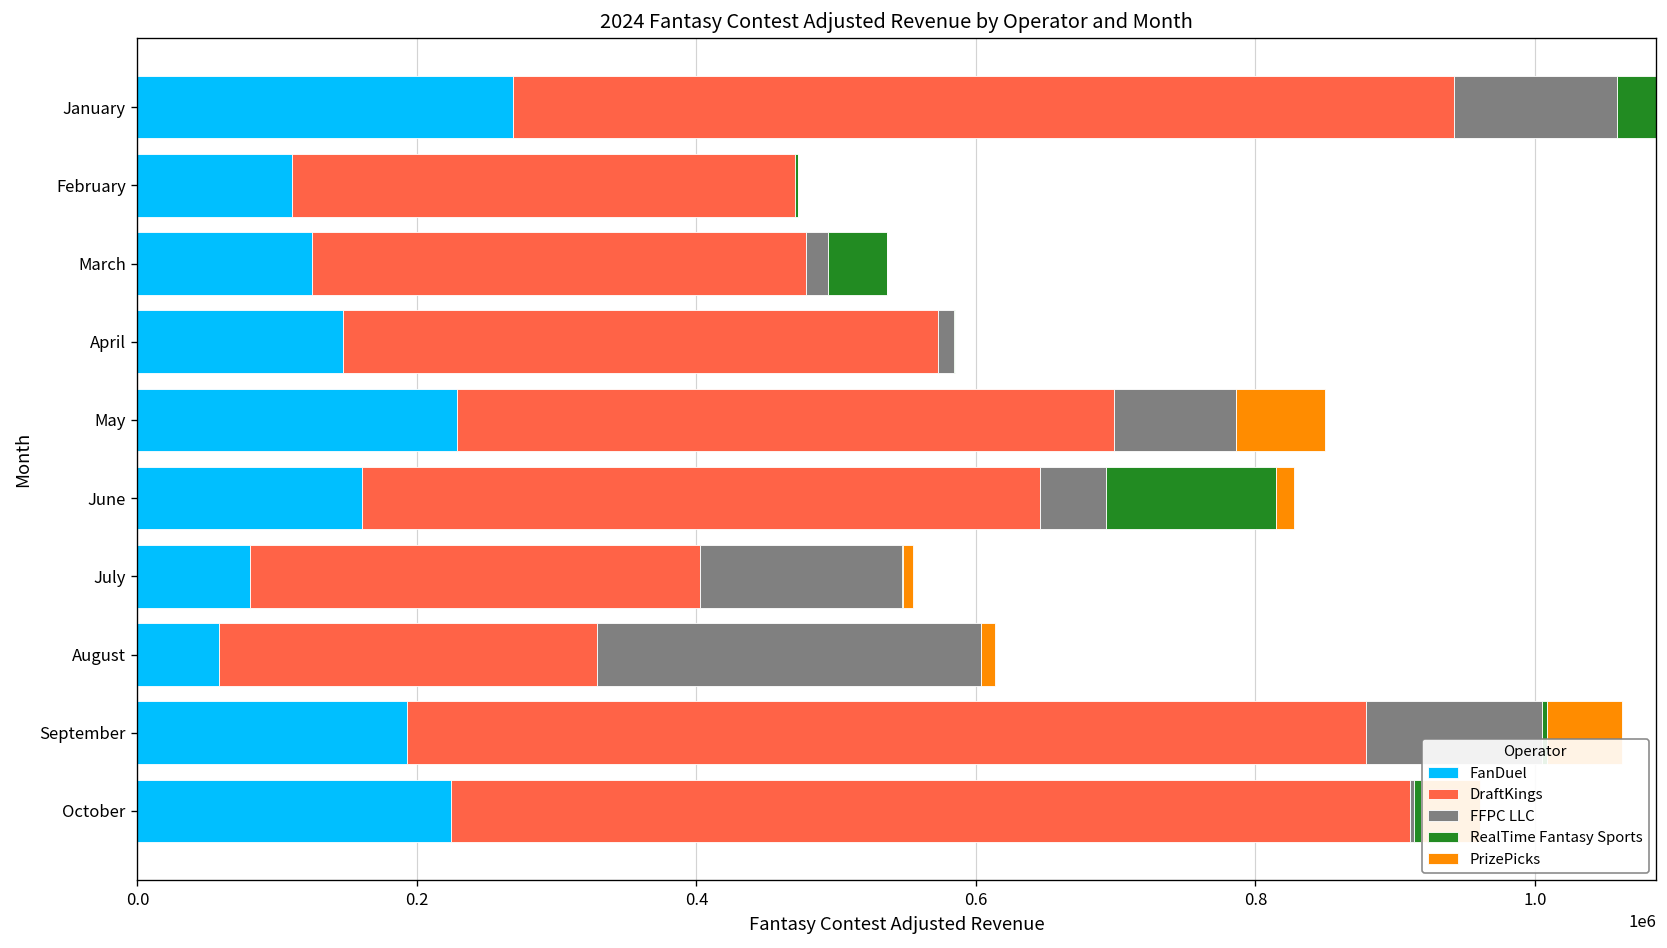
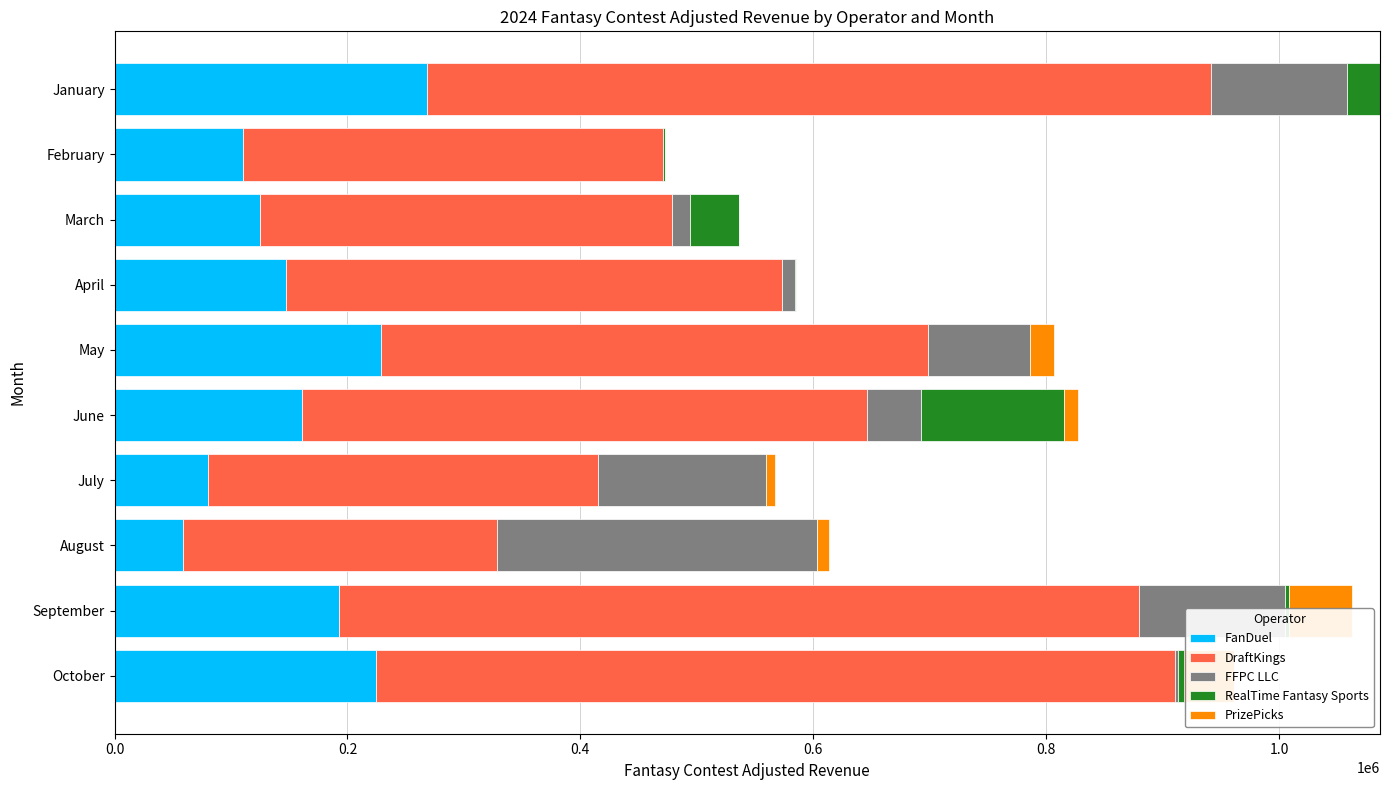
PrizePicks, May: 63000 -> 20000
DraftKings, July: 322000 -> 334000
